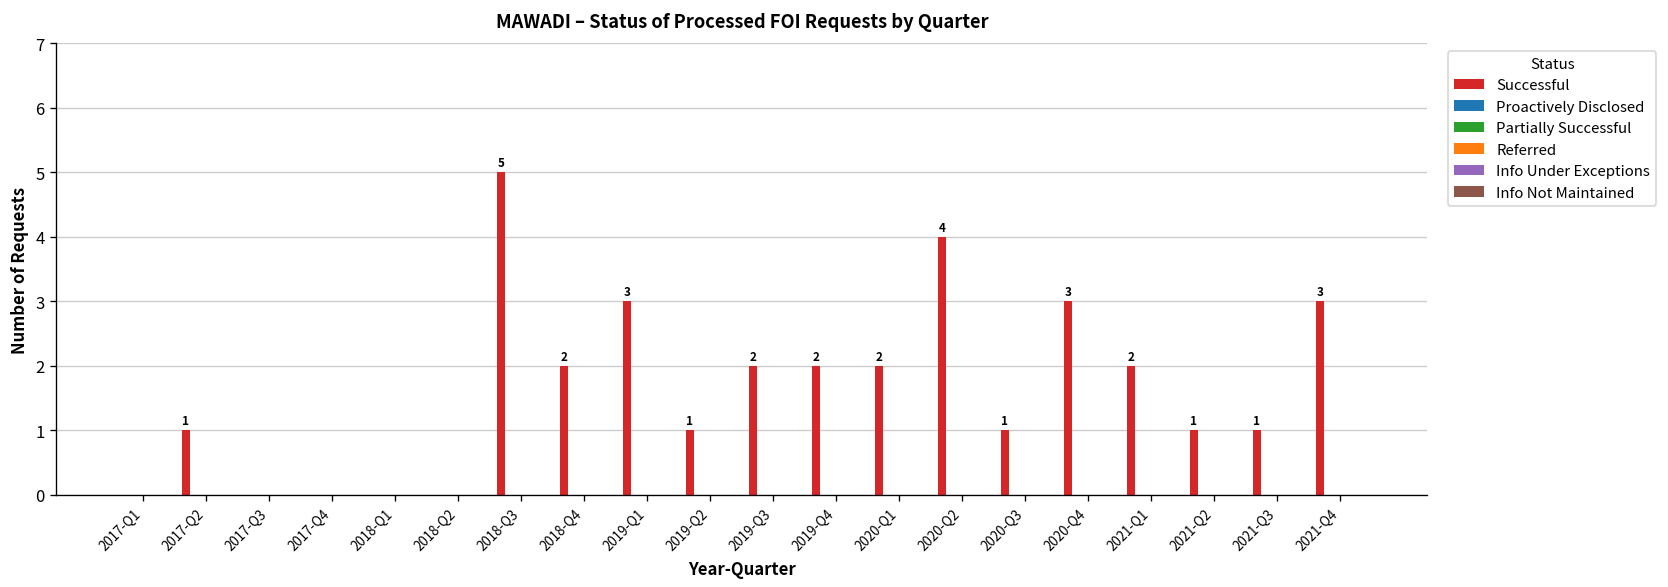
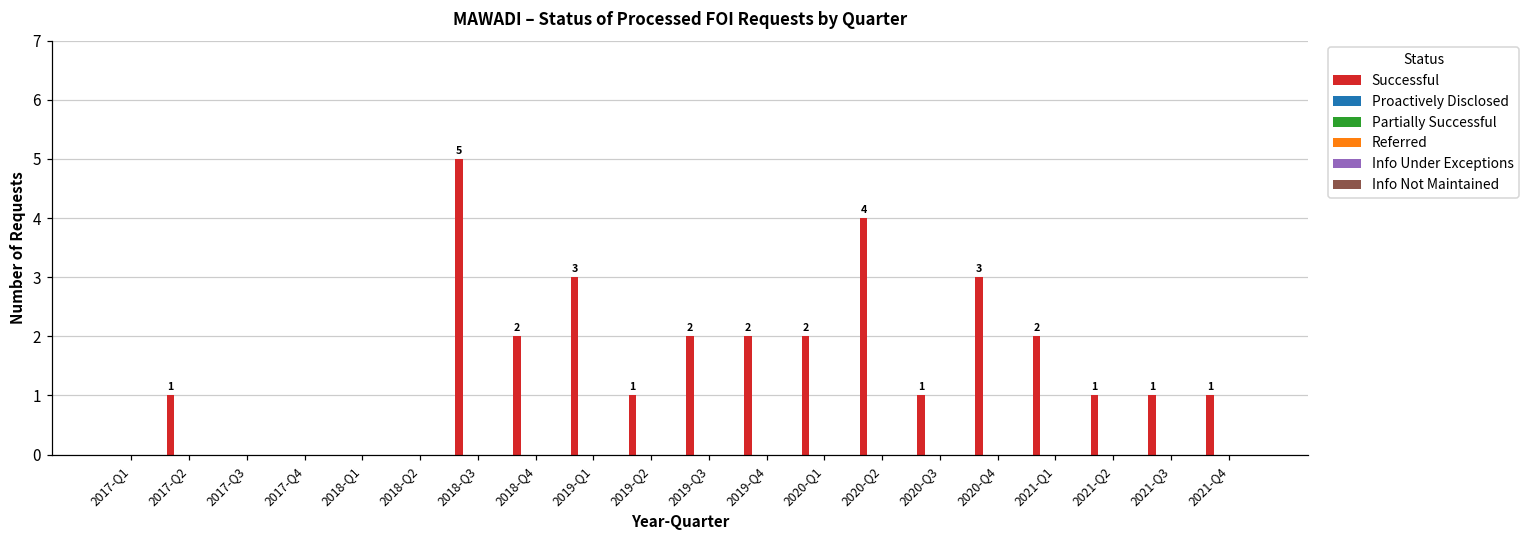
Successful, 2021-Q4: 3 -> 1
